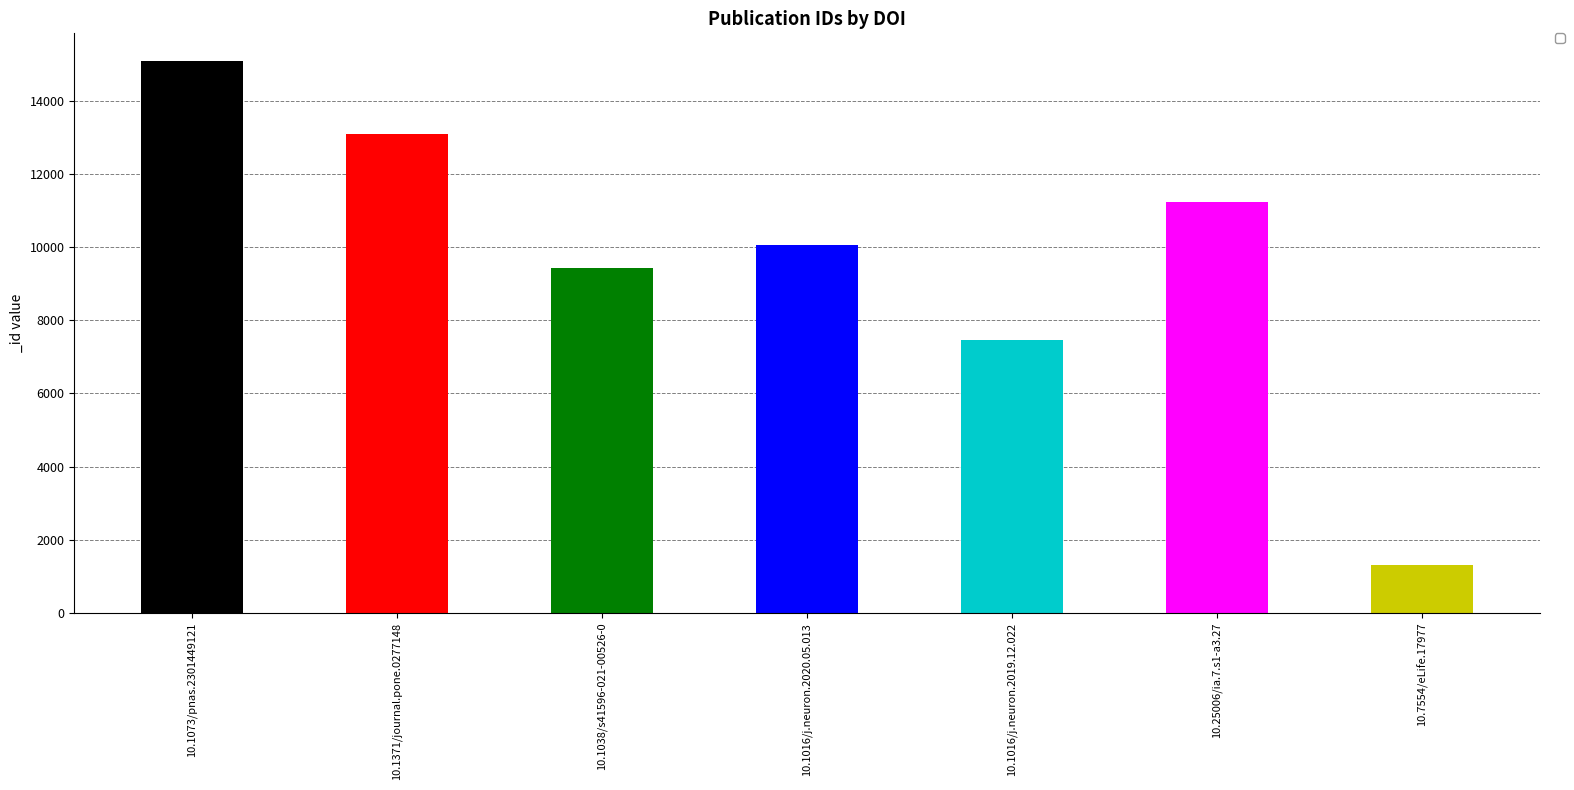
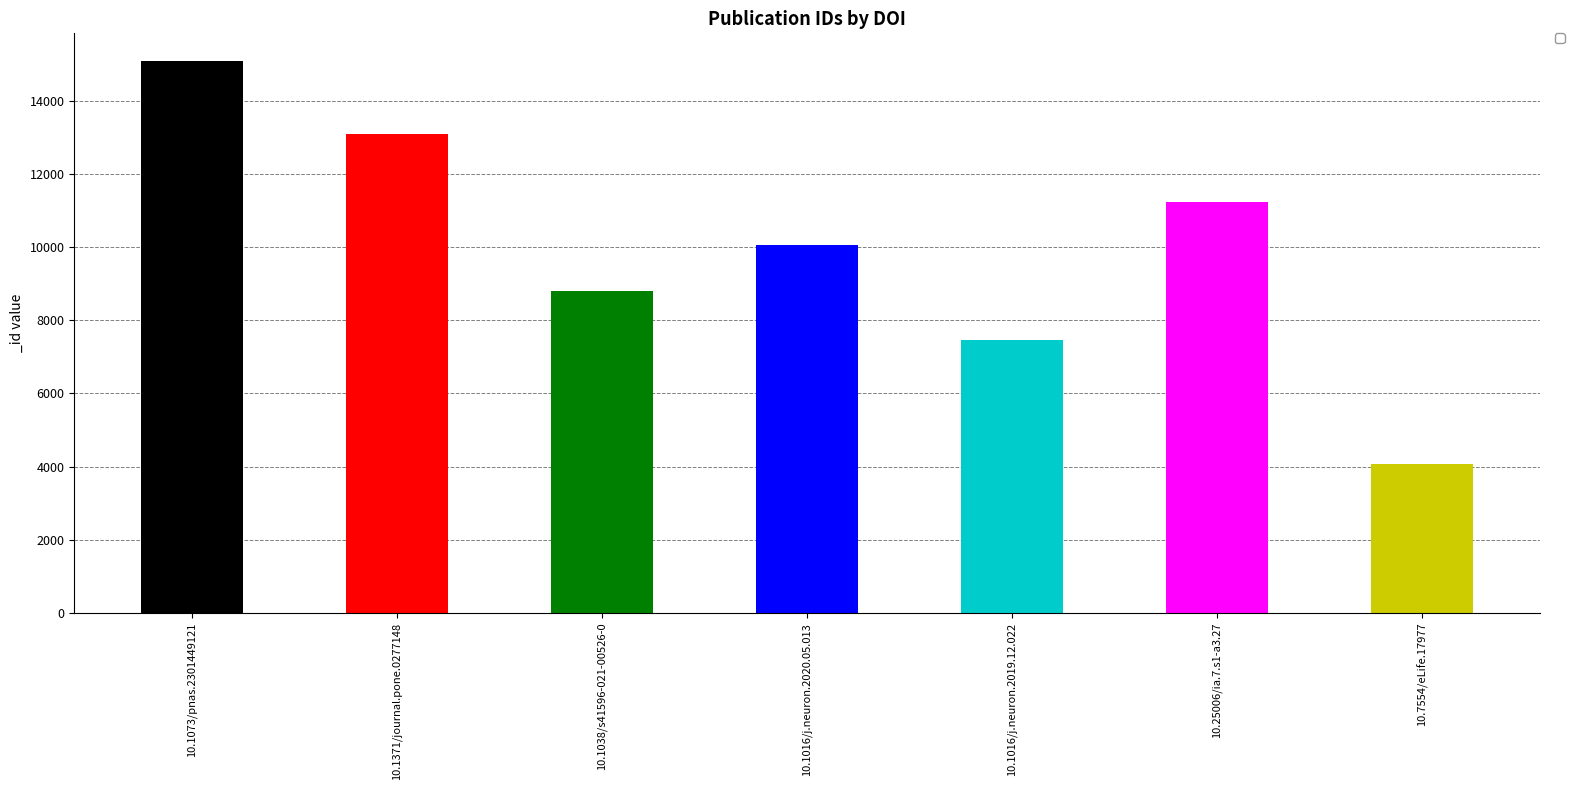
10.1038/s41596-021-00526-0: 9400 -> 8800
10.7554/eLife.17977: 1300 -> 4100
